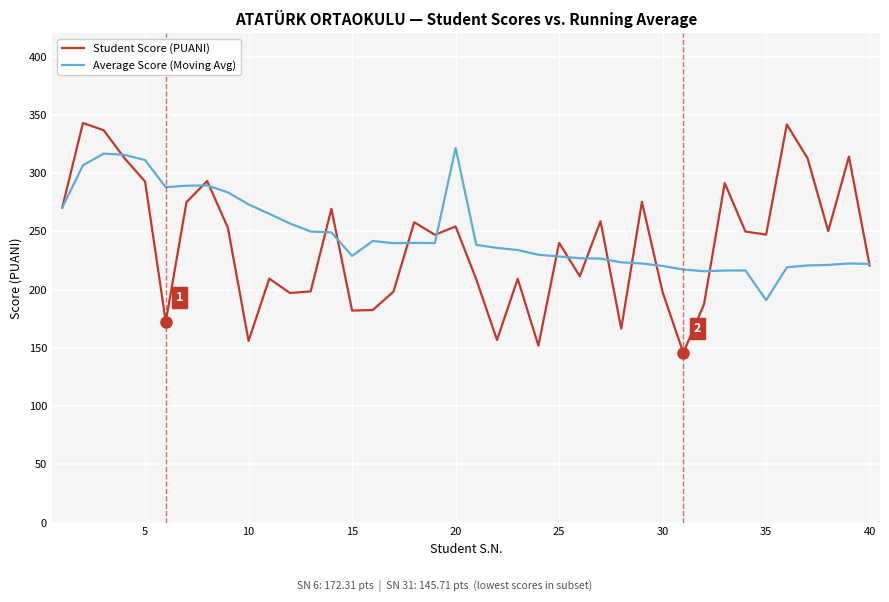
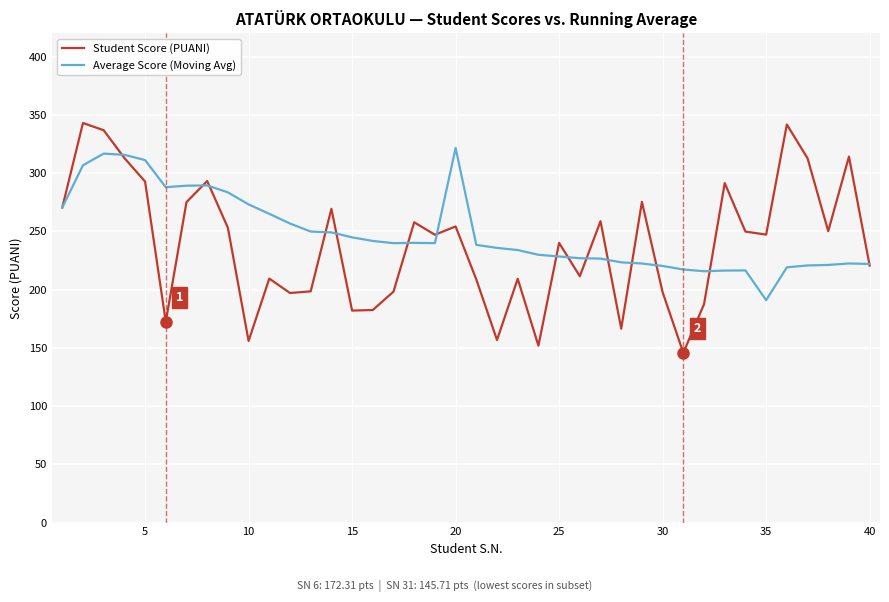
Average Score (Moving Avg), 15: 229 -> 245
